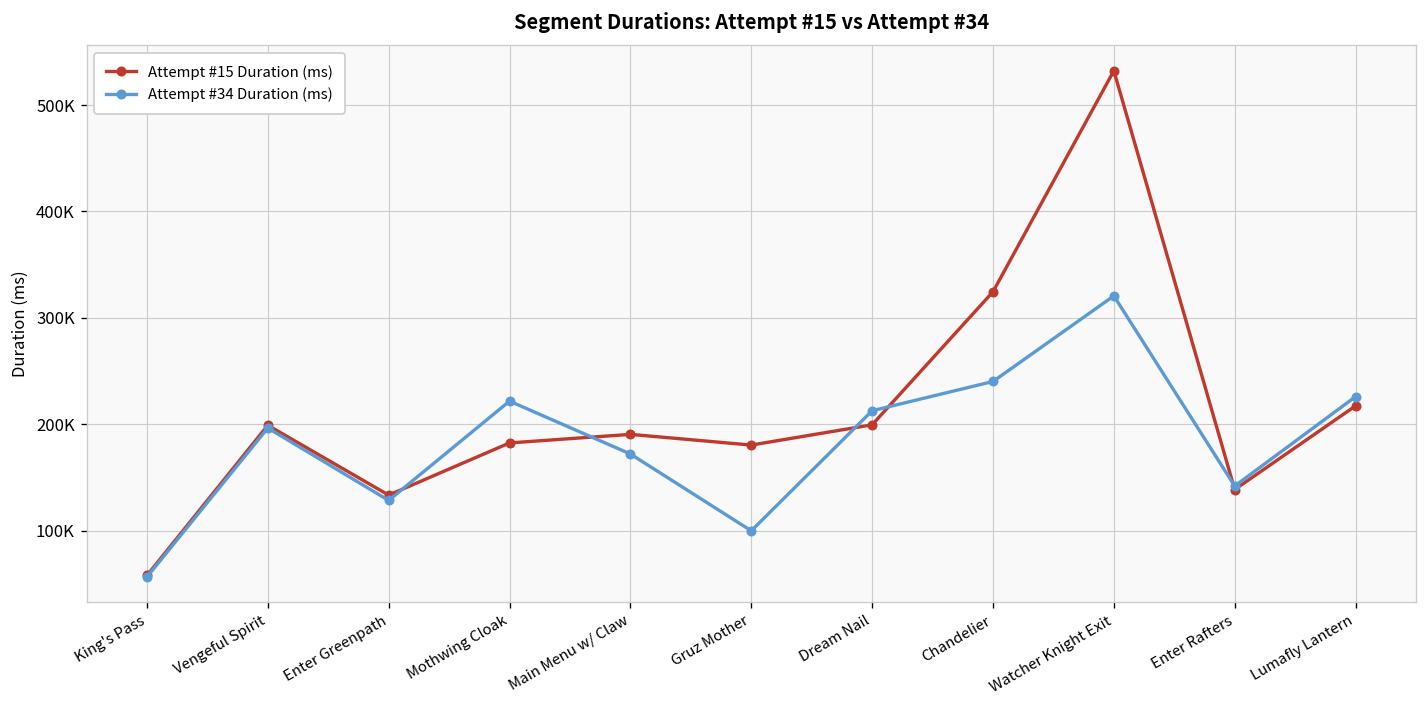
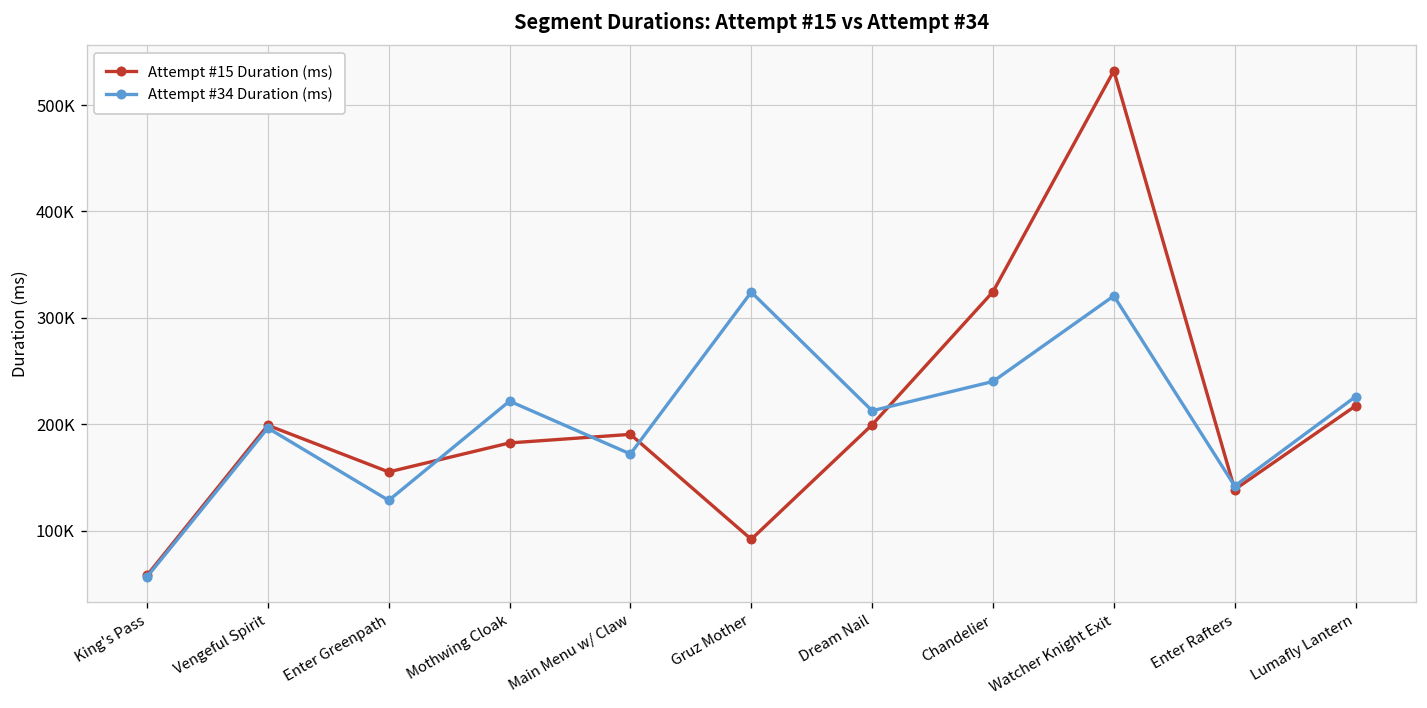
Attempt #15 Duration (ms), Enter Greenpath: 130000 -> 160000
Attempt #15 Duration (ms), Gruz Mother: 180000 -> 90000
Attempt #34 Duration (ms), Gruz Mother: 100000 -> 320000
